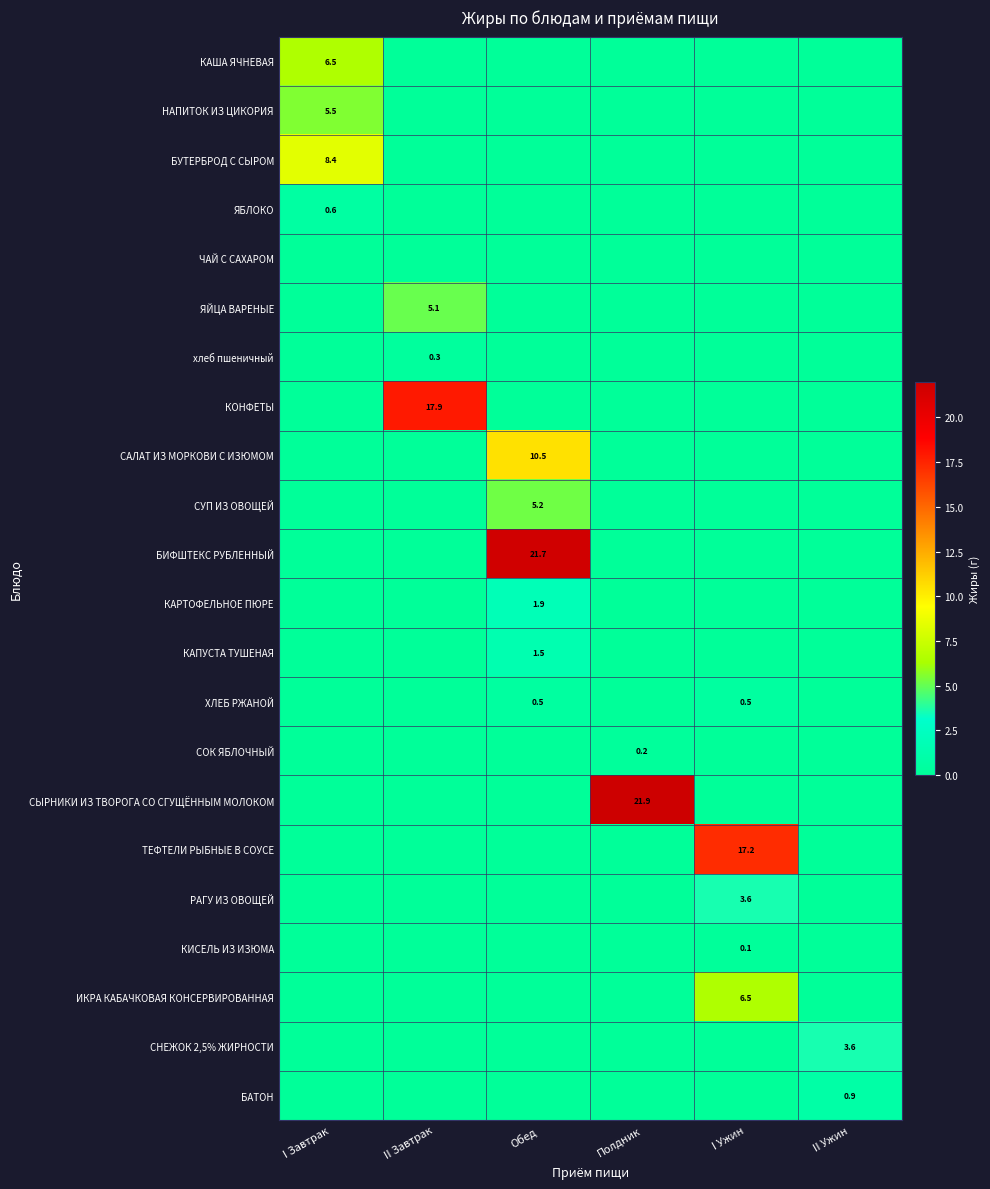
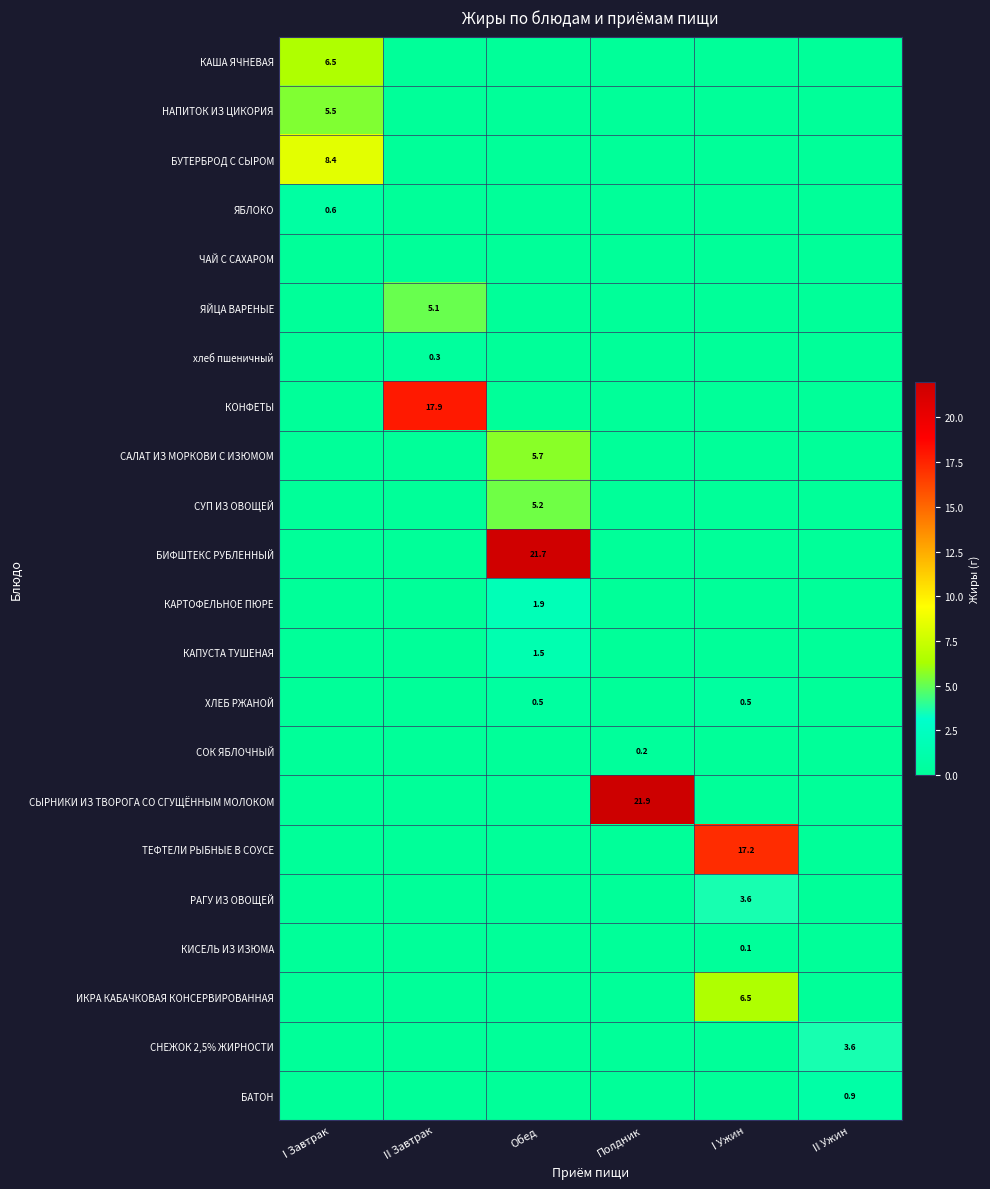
САЛАТ ИЗ МОРКОВИ С ИЗЮМОМ, Обед: 10.5 -> 5.7
